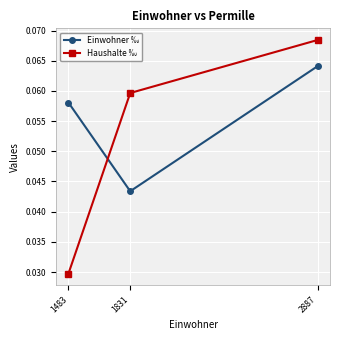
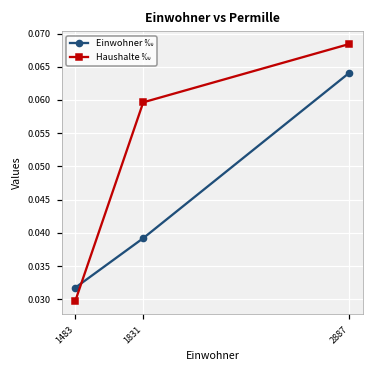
Einwohner ‰, 1483: 0.058 -> 0.032
Einwohner ‰, 1831: 0.043 -> 0.039
